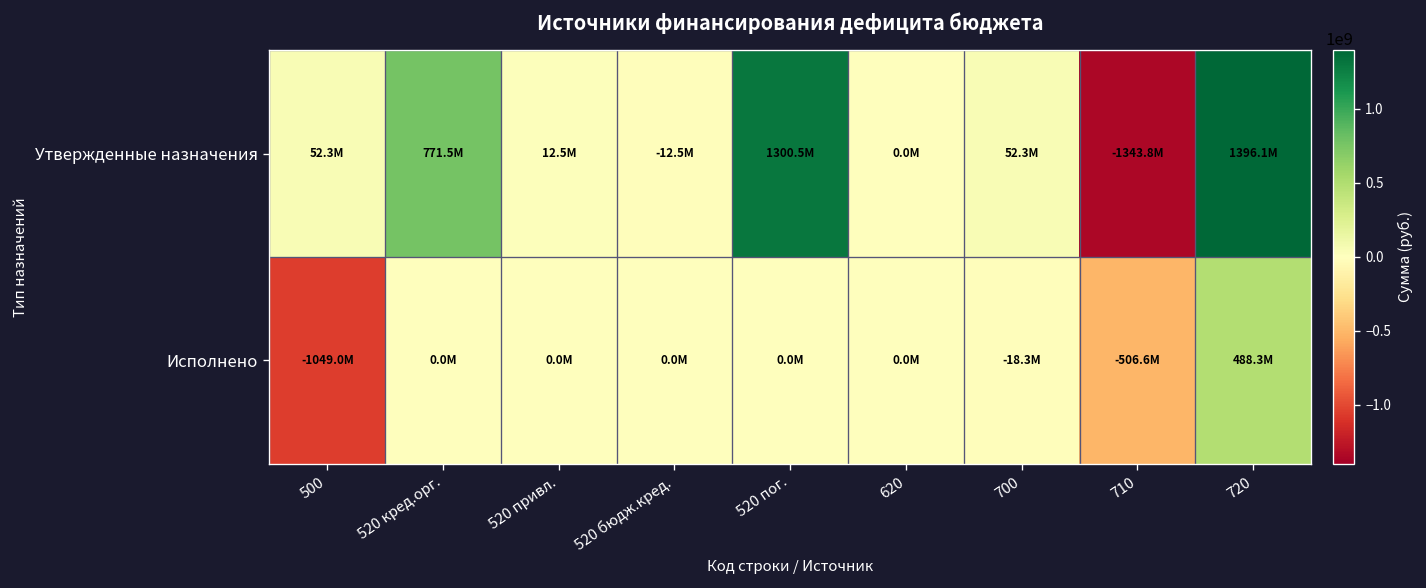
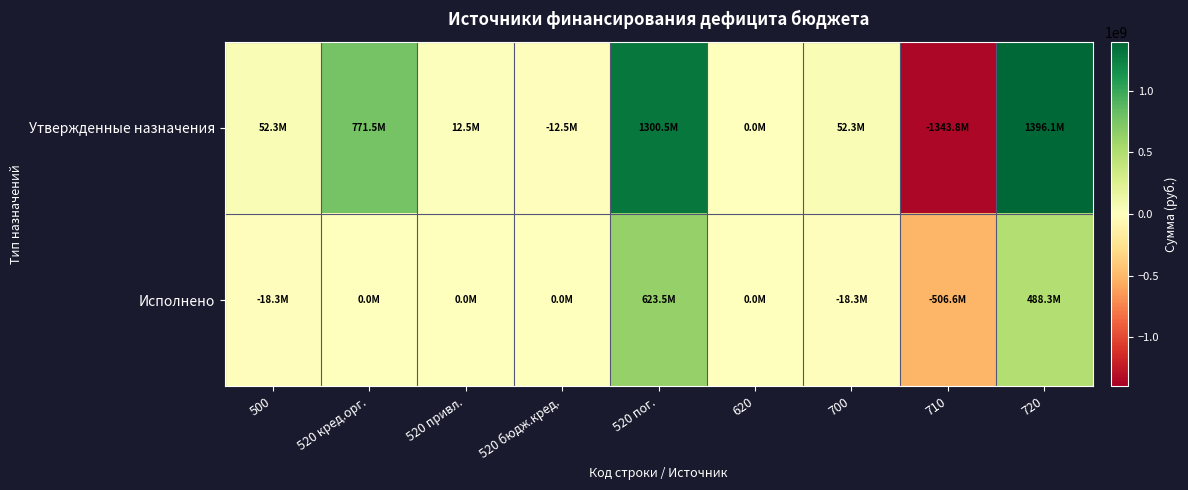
Исполнено, 500: -1049.0M -> -18.3M
Исполнено, 520 пог.: 0.0M -> 623.5M
